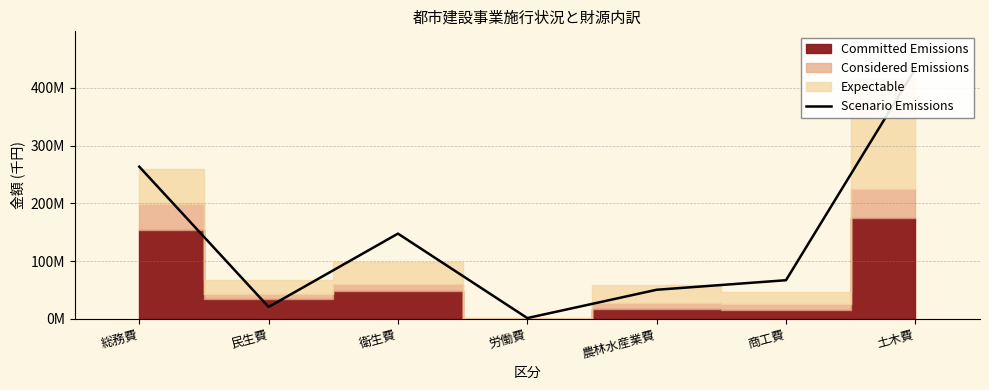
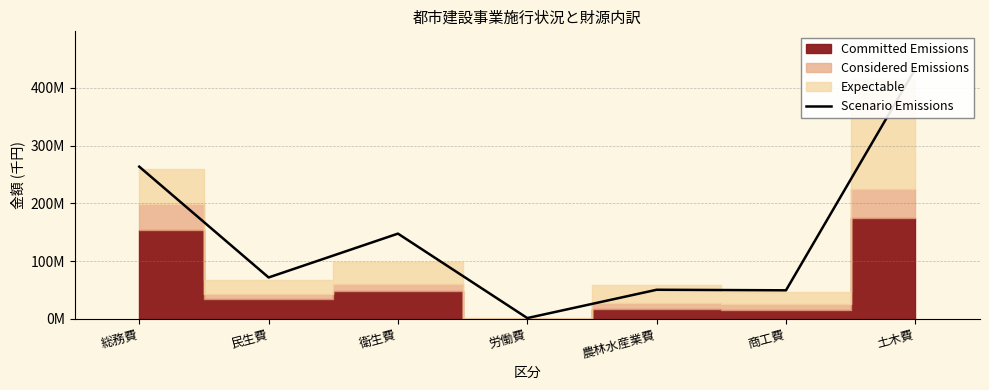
Scenario Emissions, 民生費: 20000000 -> 70000000
Scenario Emissions, 商工費: 70000000 -> 50000000
